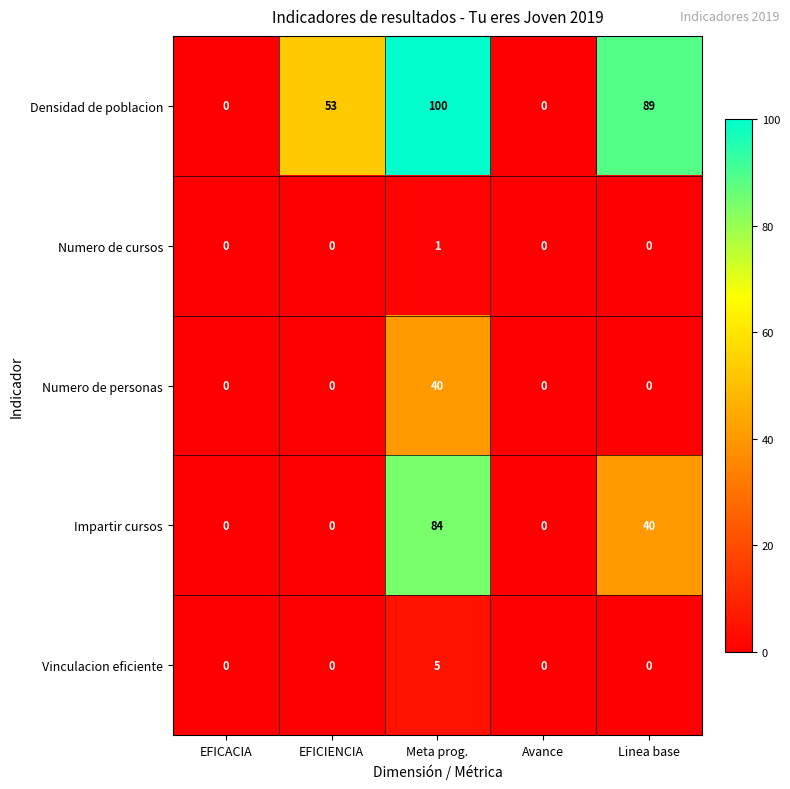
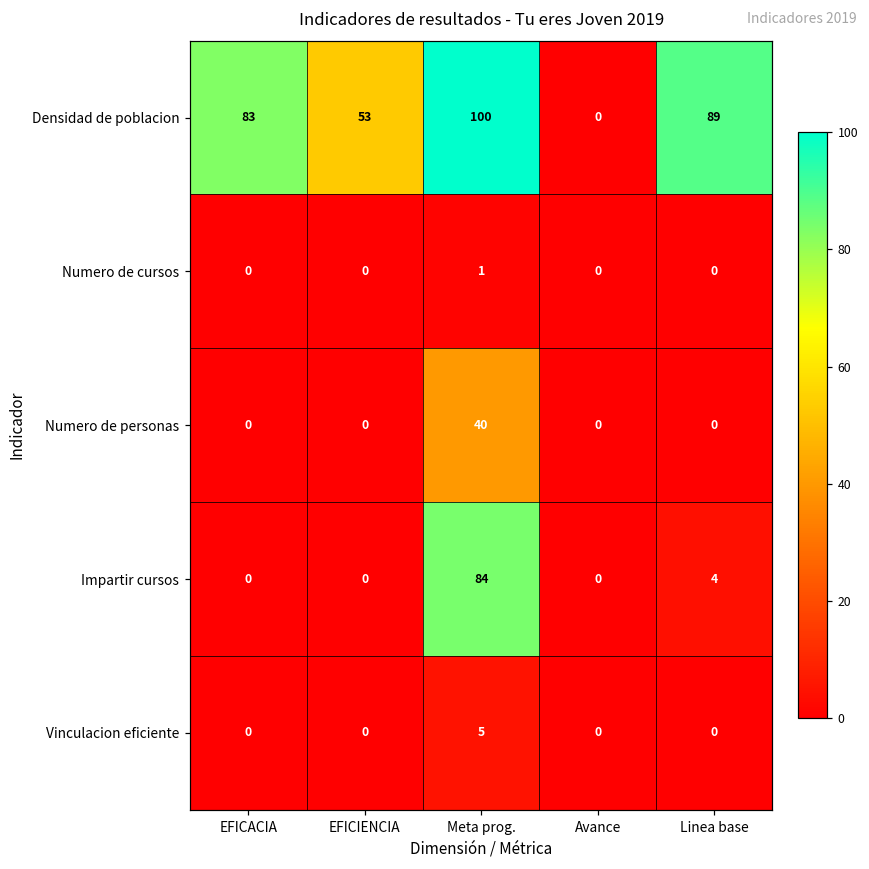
Densidad de poblacion, EFICACIA: 0 -> 83
Impartir cursos, Linea base: 40 -> 4
